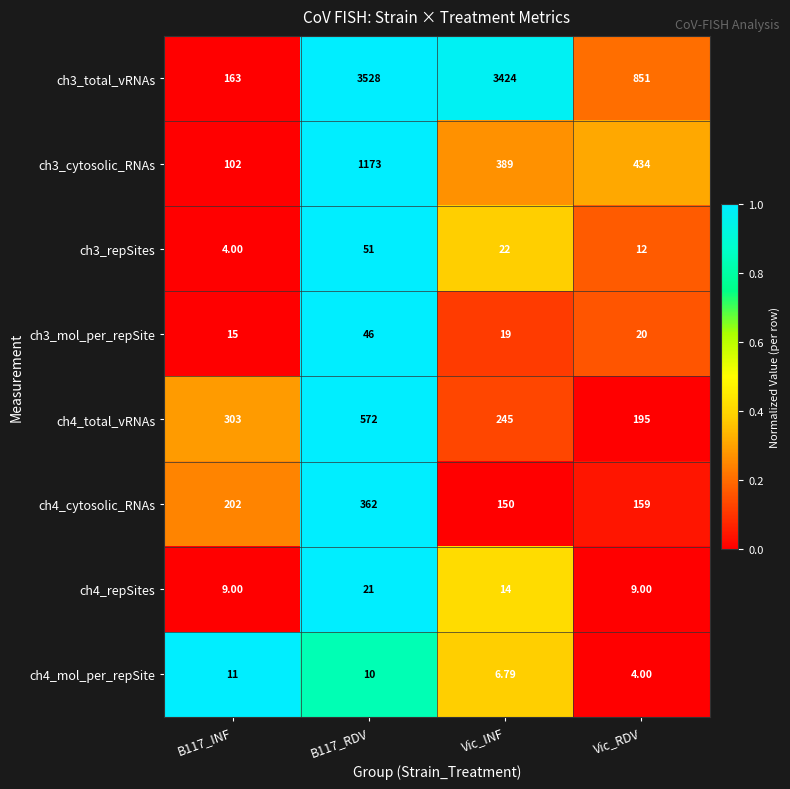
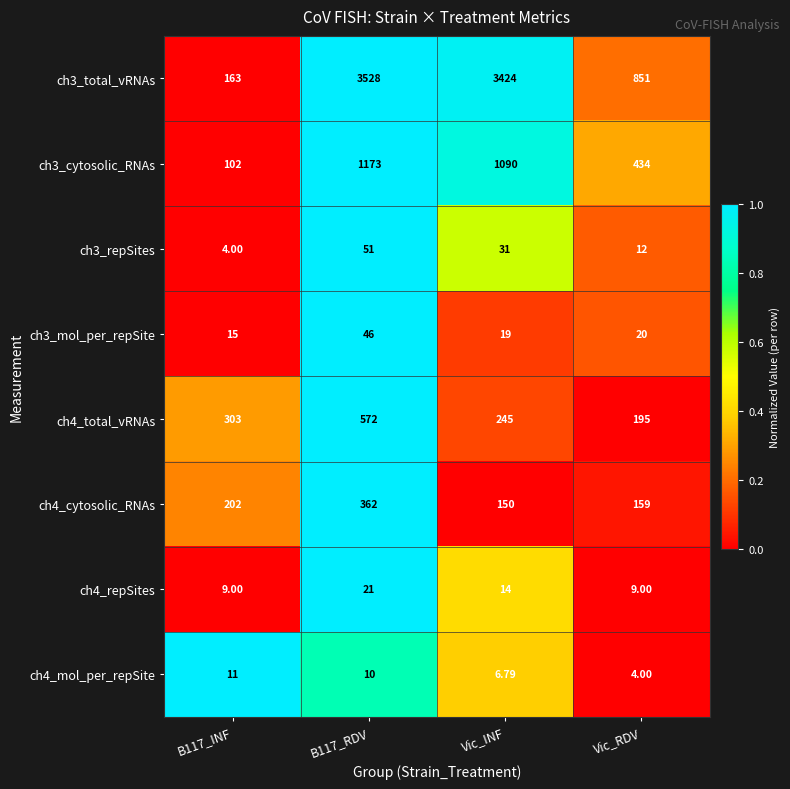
ch3_cytosolic_RNAs, Vic_INF: 389 -> 1090
ch3_repSites, Vic_INF: 22 -> 31
